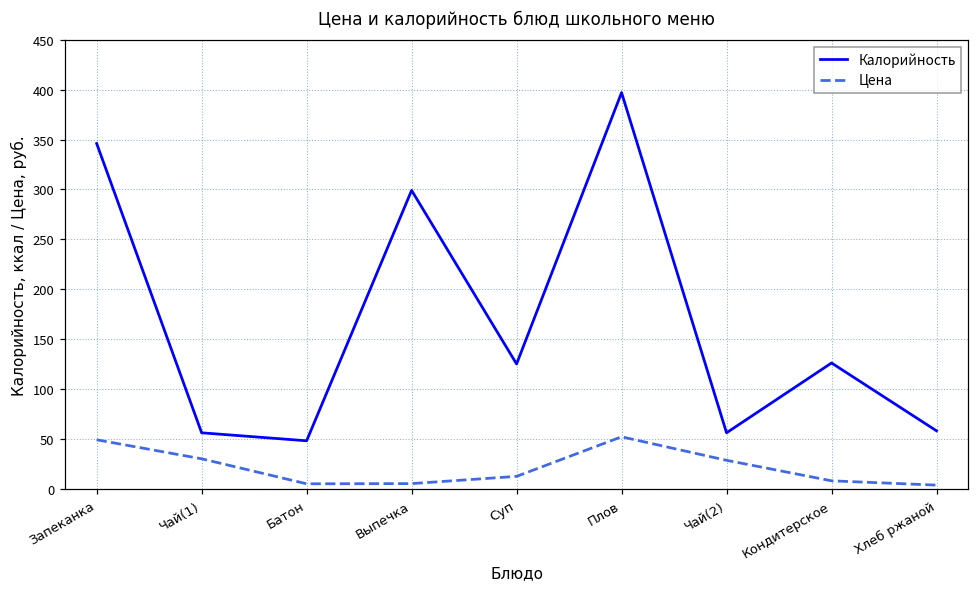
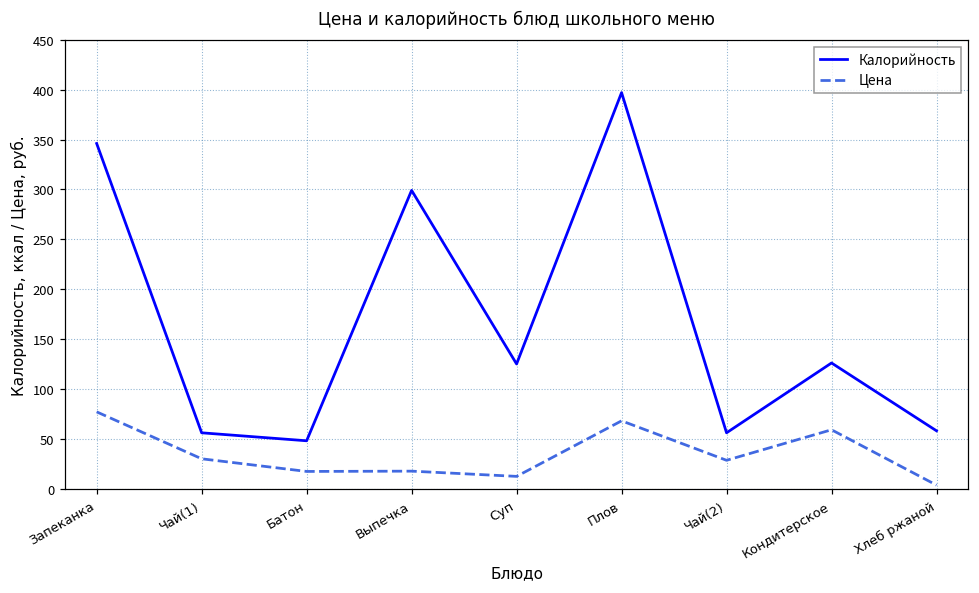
Цена, Запеканка: 50 -> 80
Цена, Батон: 0 -> 20
Цена, Выпечка: 10 -> 20
Цена, Плов: 50 -> 70
Цена, Кондитерское: 10 -> 60
